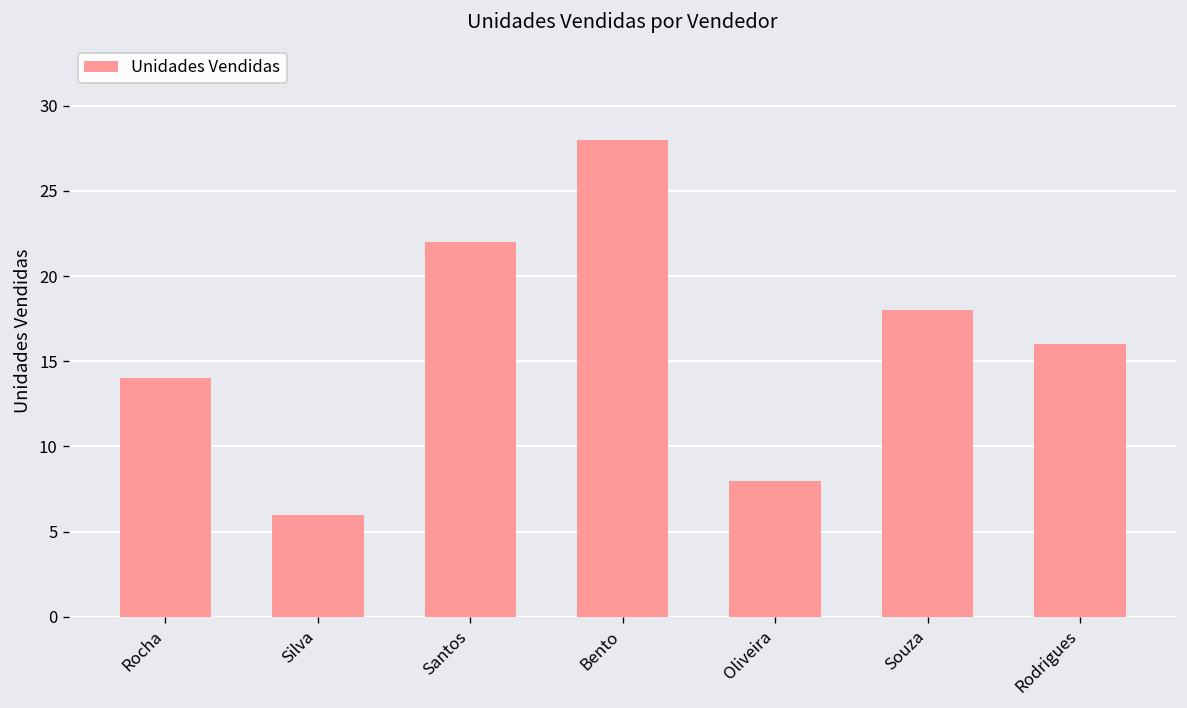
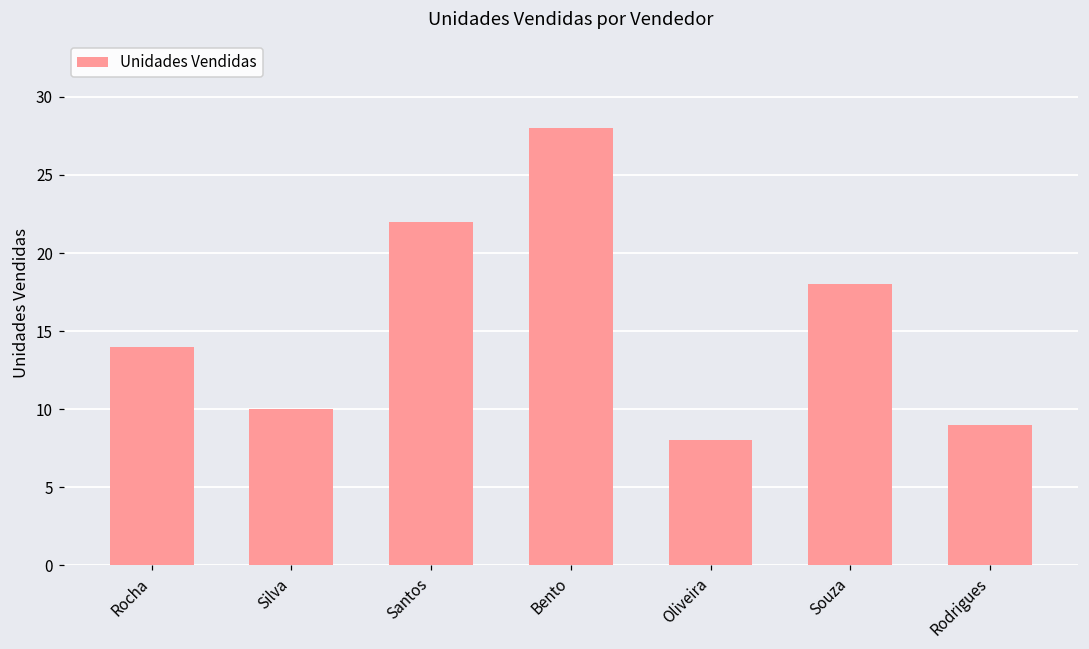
Silva: 6 -> 10
Rodrigues: 16 -> 9
